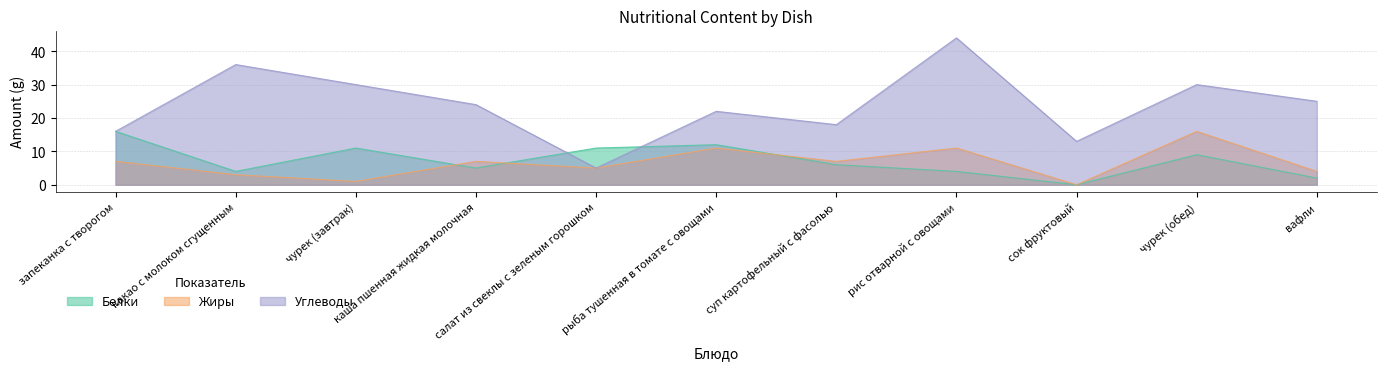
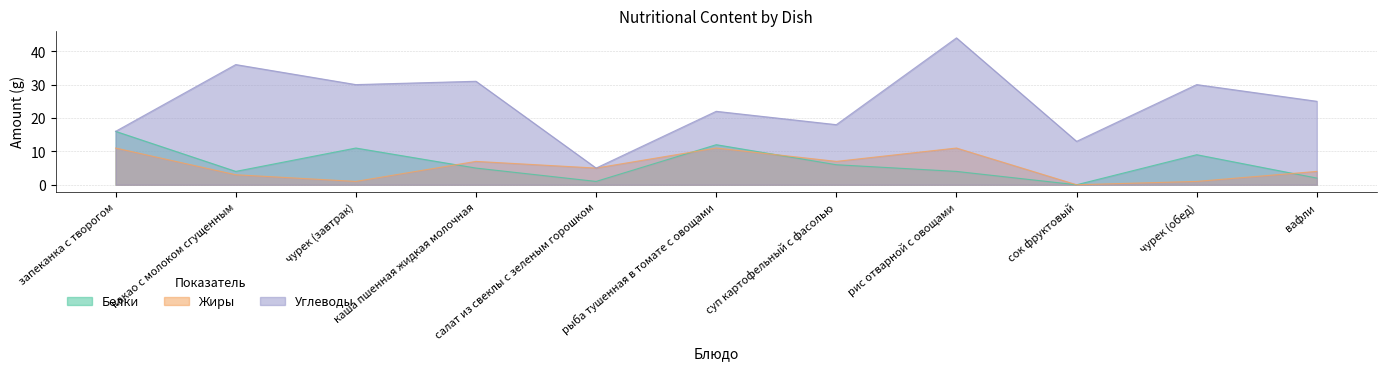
Жиры, запеканка с творогом: 7 -> 11
Углеводы, каша пшенная жидкая молочная: 24 -> 31
Белки, салат из свеклы с зеленым горошком: 11 -> 1
Жиры, чурек (обед): 16 -> 1
